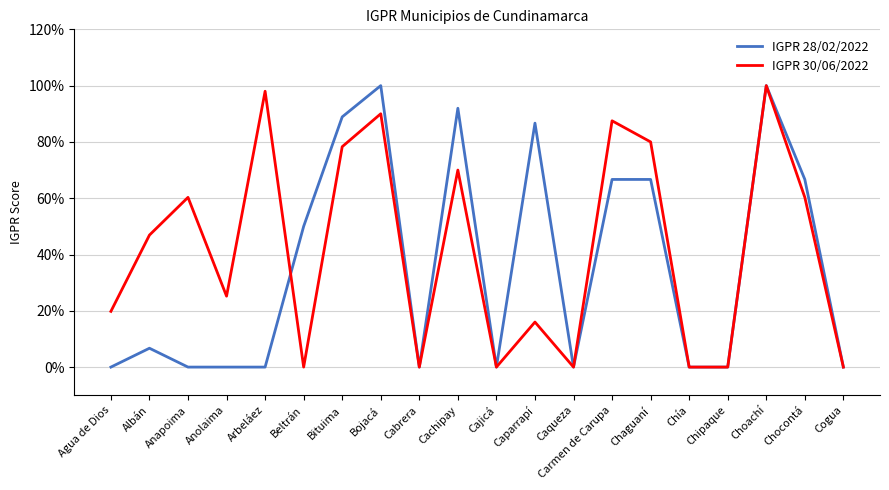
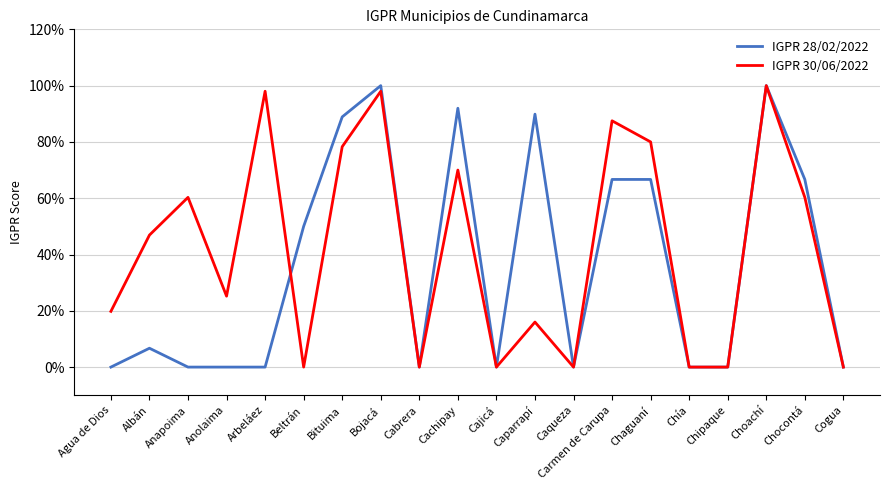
IGPR 30/06/2022, Bojacá: 90% -> 98%
IGPR 28/02/2022, Caparrapí: 87% -> 90%
